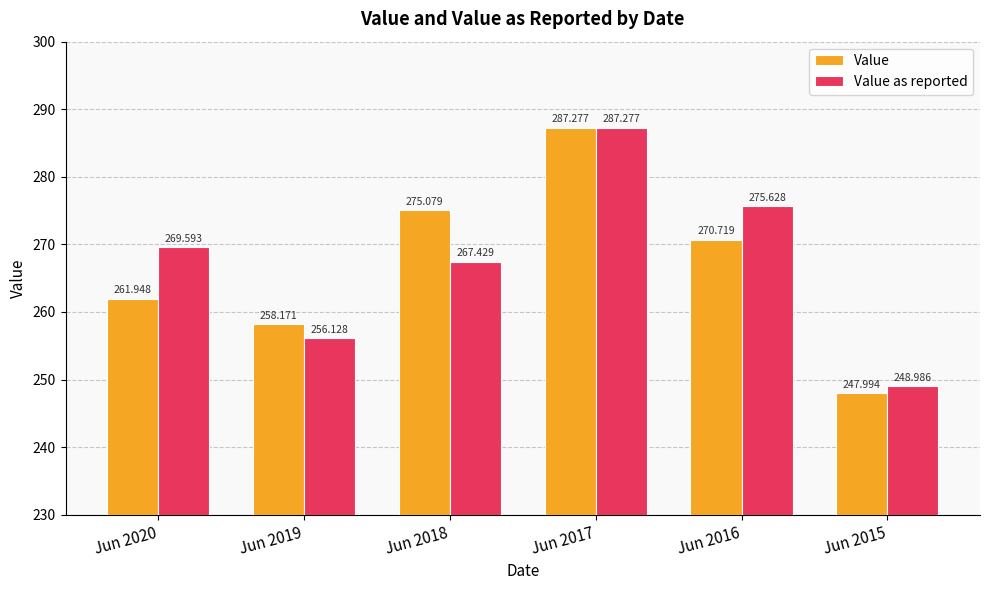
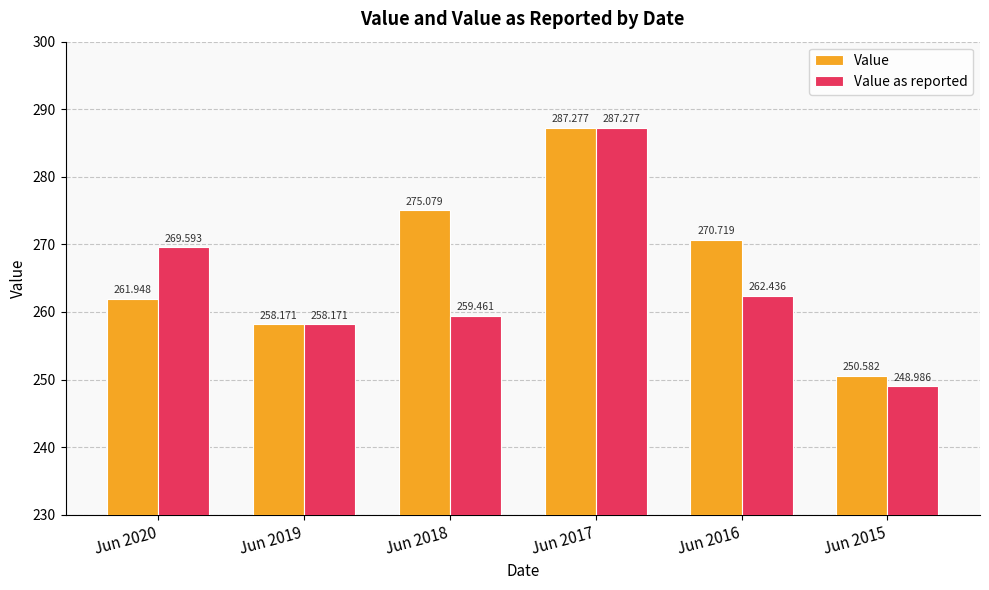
Value as reported, Jun 2019: 256.128 -> 258.171
Value as reported, Jun 2018: 267.429 -> 259.461
Value as reported, Jun 2016: 275.628 -> 262.436
Value, Jun 2015: 247.994 -> 250.582
